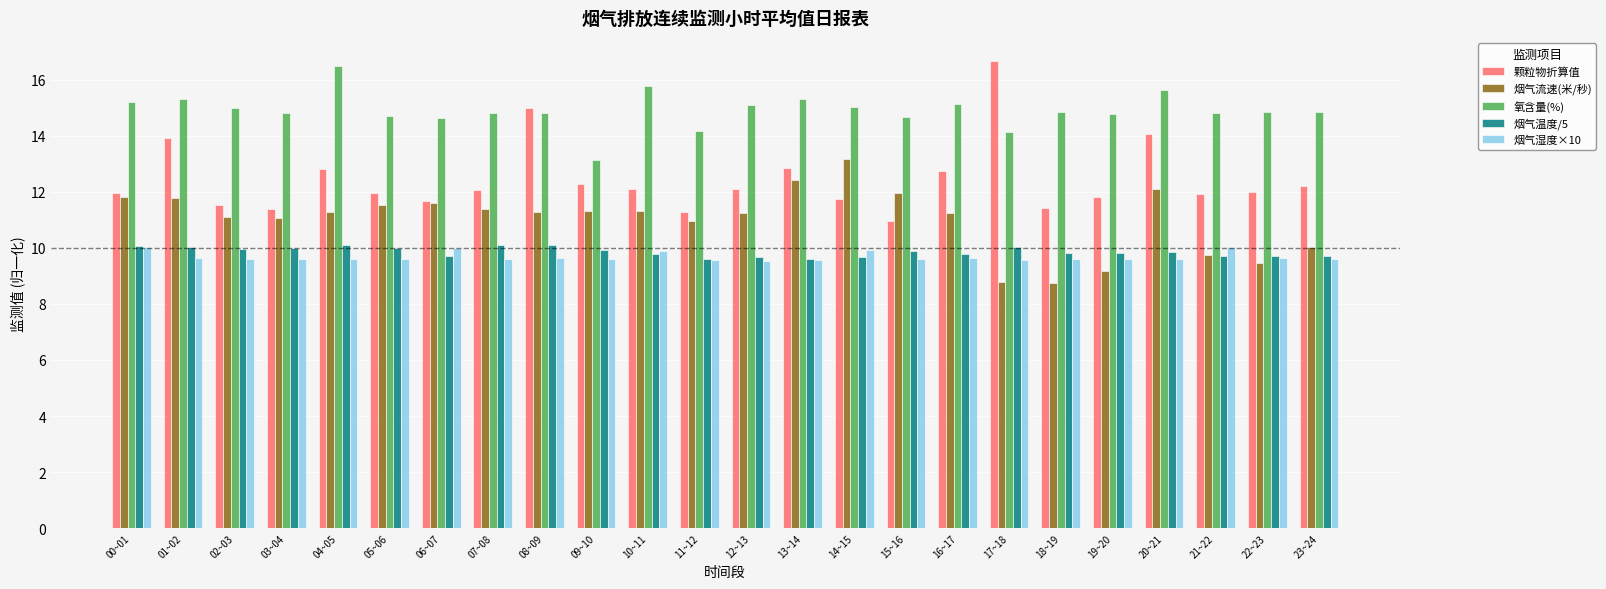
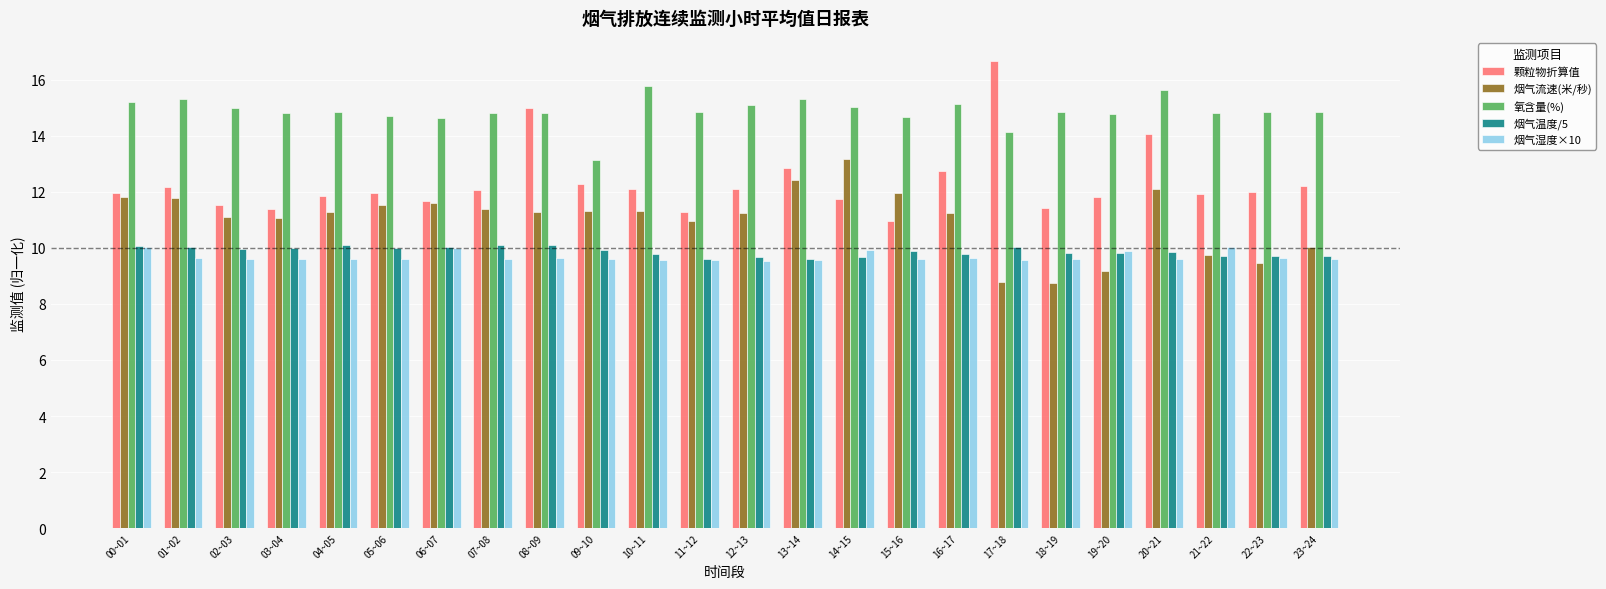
颗粒物折算值, 01~02: 13.9 -> 12.2
颗粒物折算值, 04~05: 12.8 -> 11.9
氧含量(%), 04~05: 16.5 -> 14.8
烟气温度/5, 06~07: 9.7 -> 10.0
烟气湿度×10, 10~11: 9.9 -> 9.6
氧含量(%), 11~12: 14.2 -> 14.9
烟气湿度×10, 19~20: 9.6 -> 9.9
